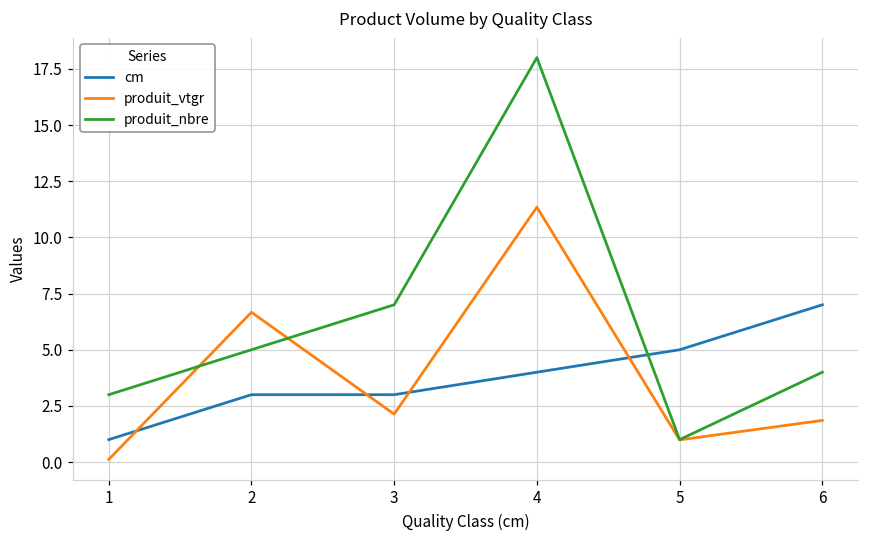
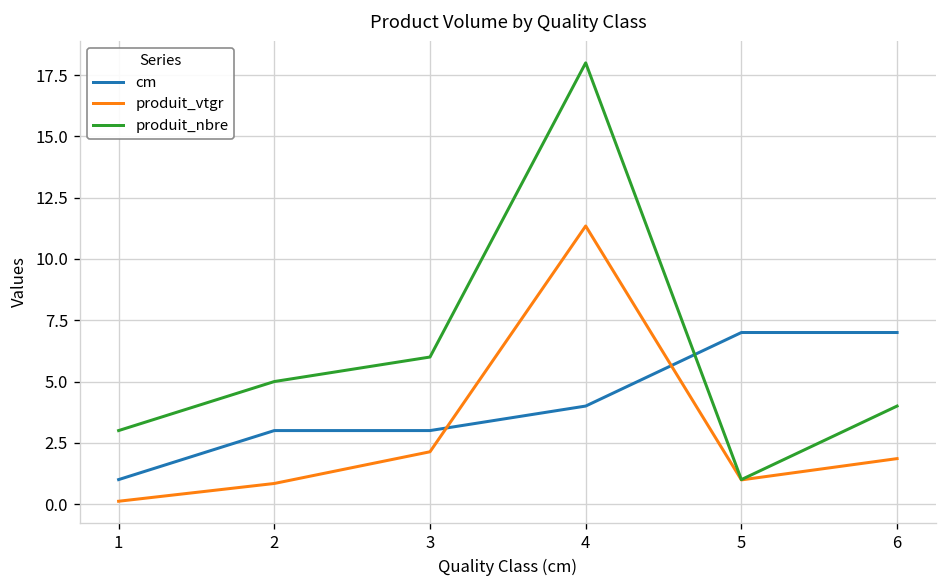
produit_vtgr, 2: 6.7 -> 0.8
produit_nbre, 3: 7 -> 6
cm, 5: 5 -> 7
